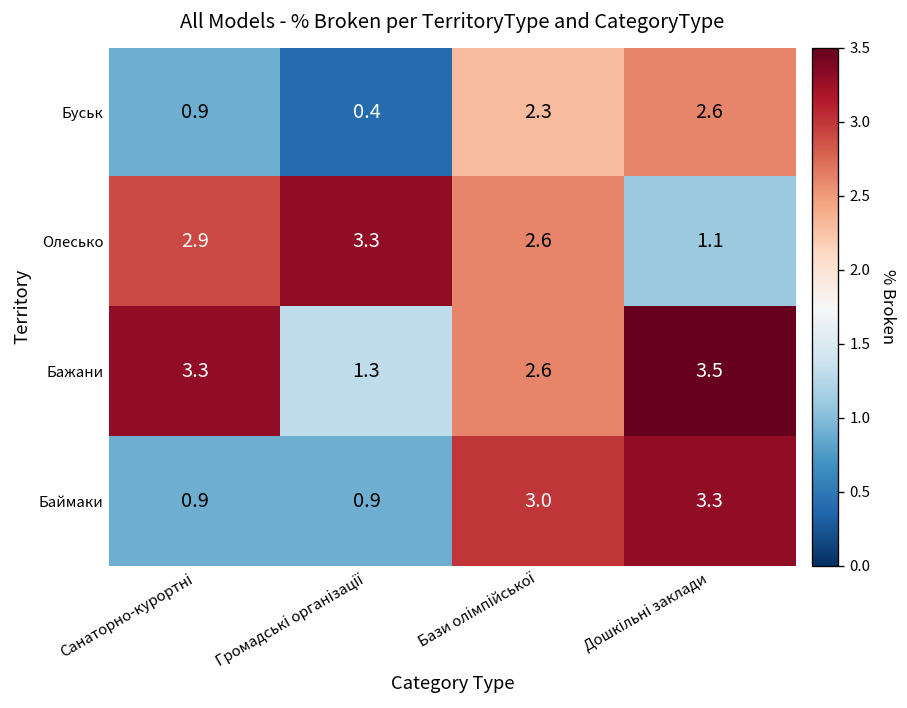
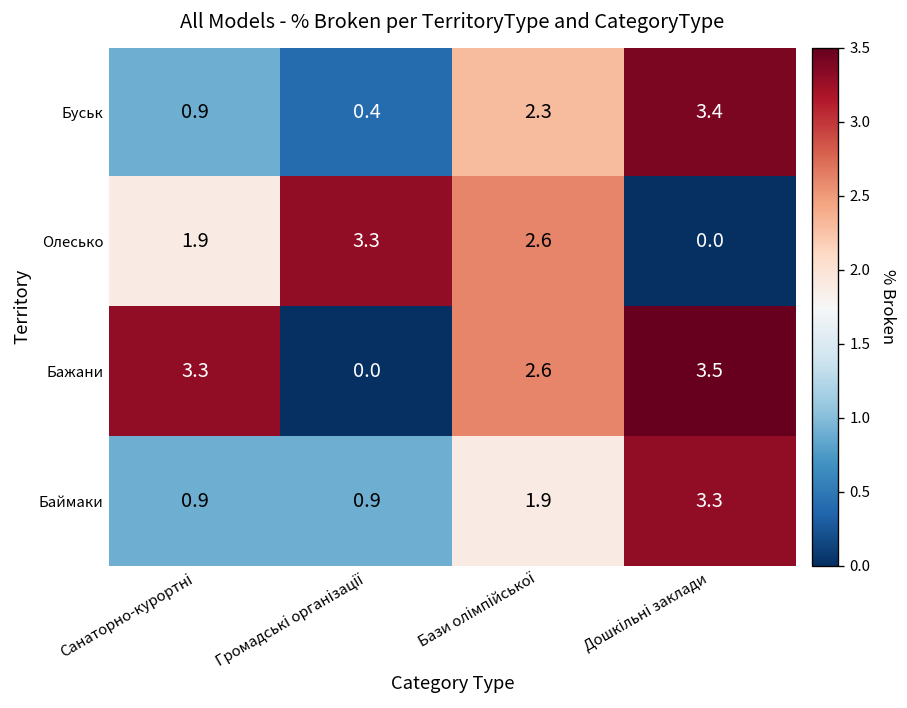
Буськ, Дошкільні заклади: 2.6 -> 3.4
Олесько, Санаторно-курортні: 2.9 -> 1.9
Олесько, Дошкільні заклади: 1.1 -> 0.0
Бажани, Громадські організації: 1.3 -> 0.0
Баймаки, Бази олімпійської: 3.0 -> 1.9
